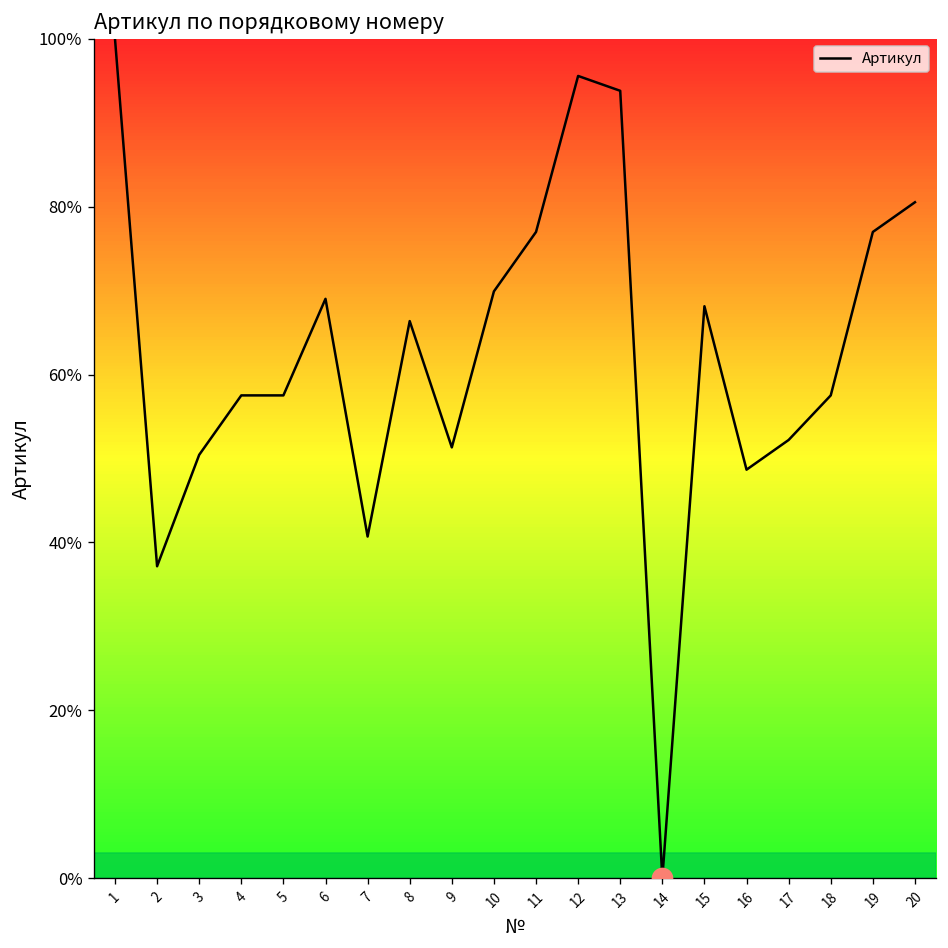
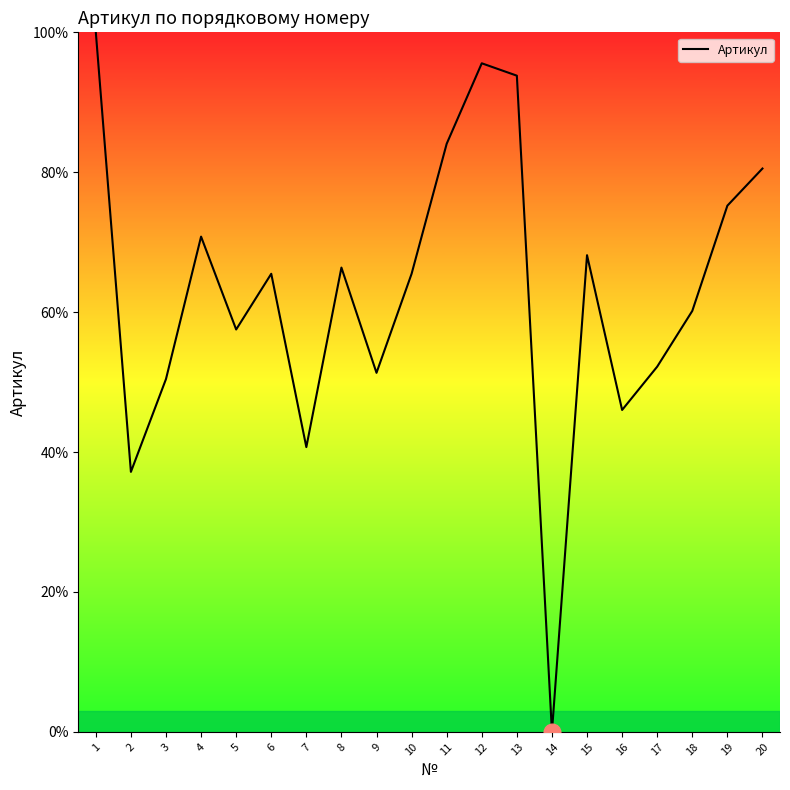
Артикул, 4: 58% -> 71%
Артикул, 6: 69% -> 65%
Артикул, 10: 70% -> 65%
Артикул, 11: 77% -> 84%
Артикул, 16: 49% -> 46%
Артикул, 18: 58% -> 60%
Артикул, 19: 77% -> 75%
